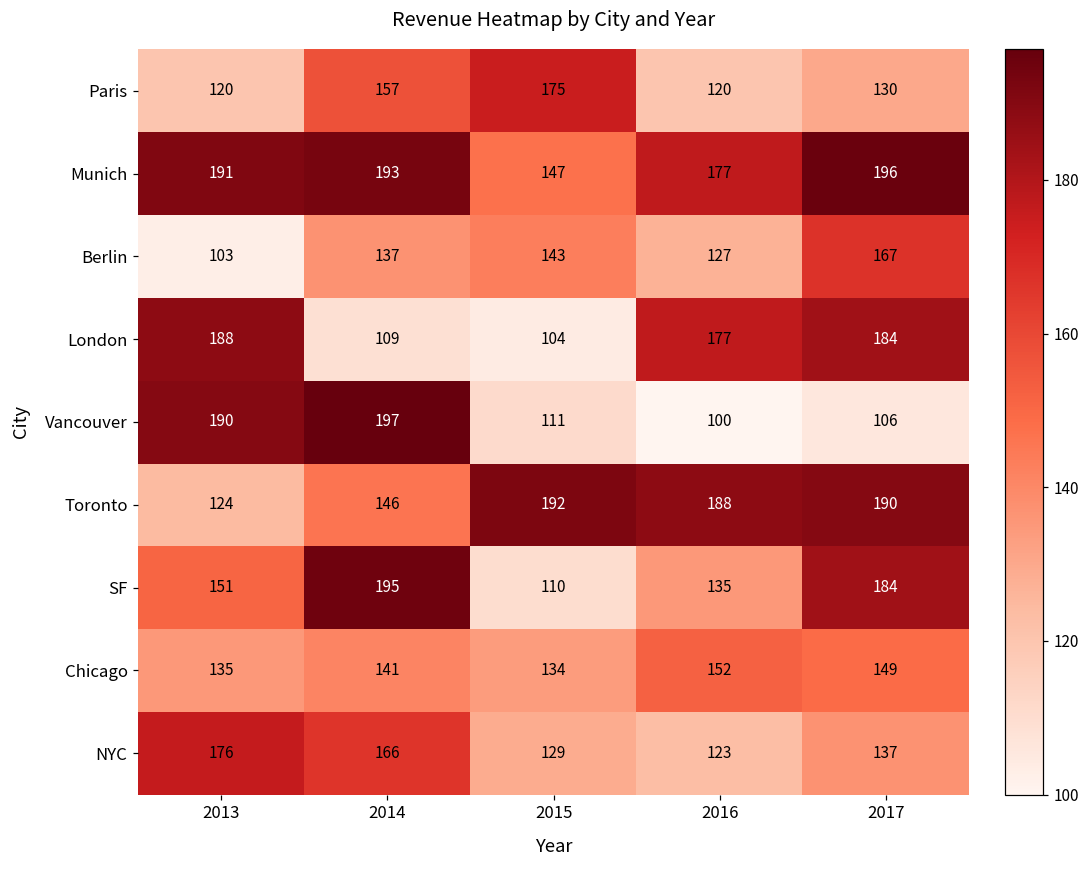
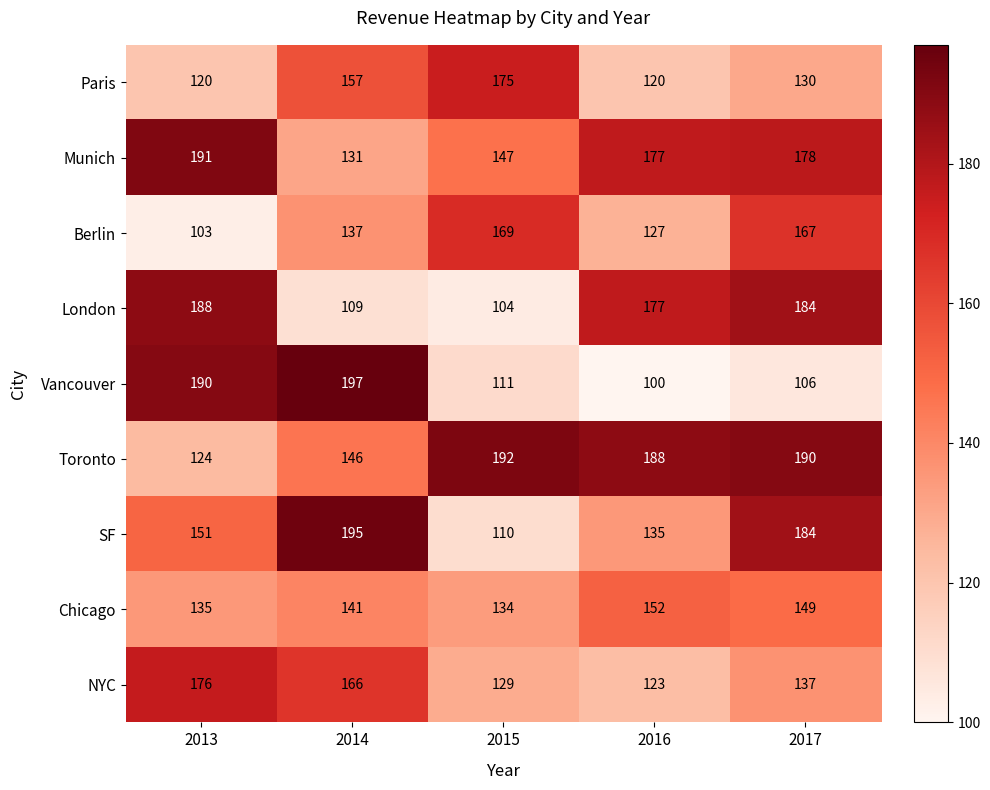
Munich, 2014: 193 -> 131
Munich, 2017: 196 -> 178
Berlin, 2015: 143 -> 169
